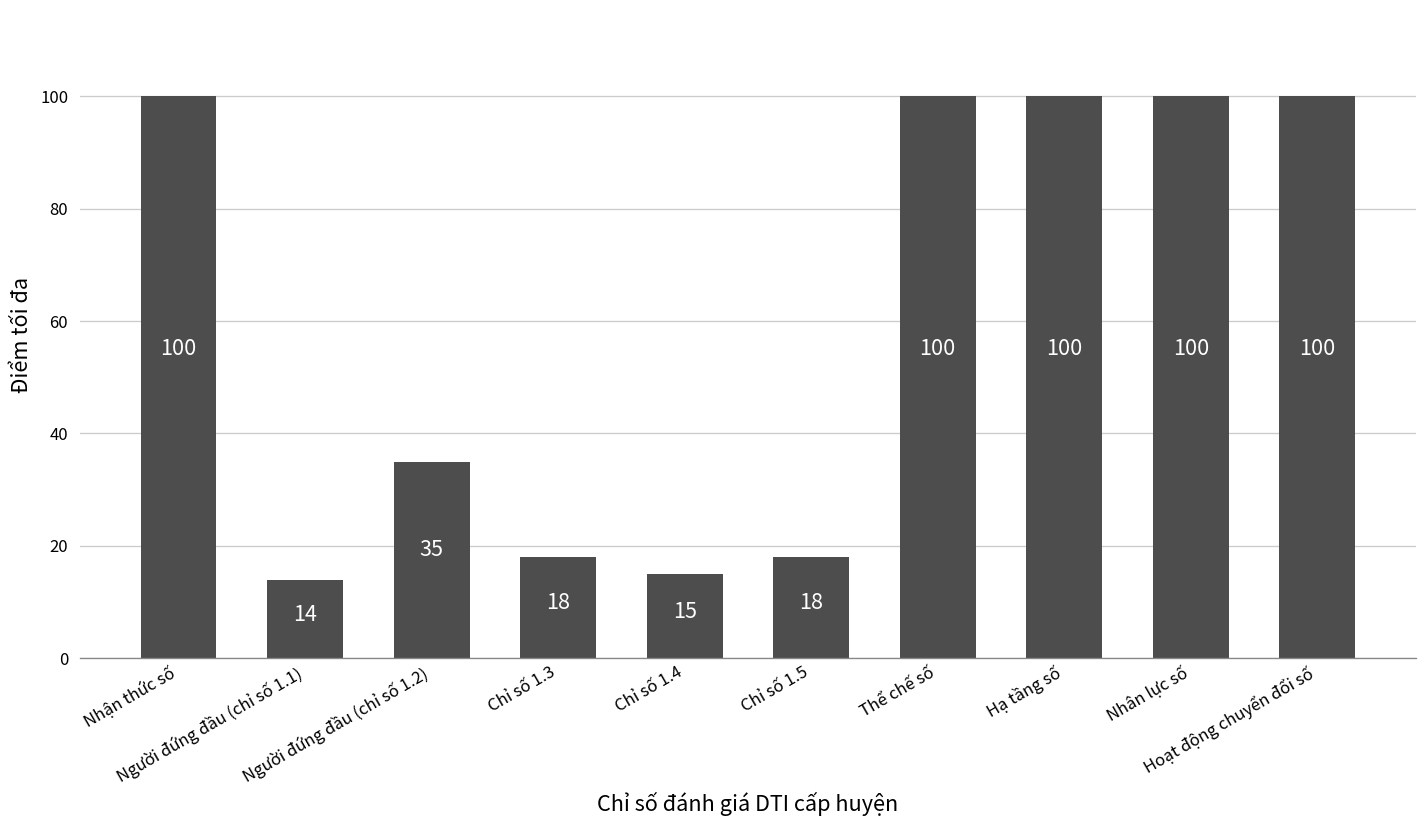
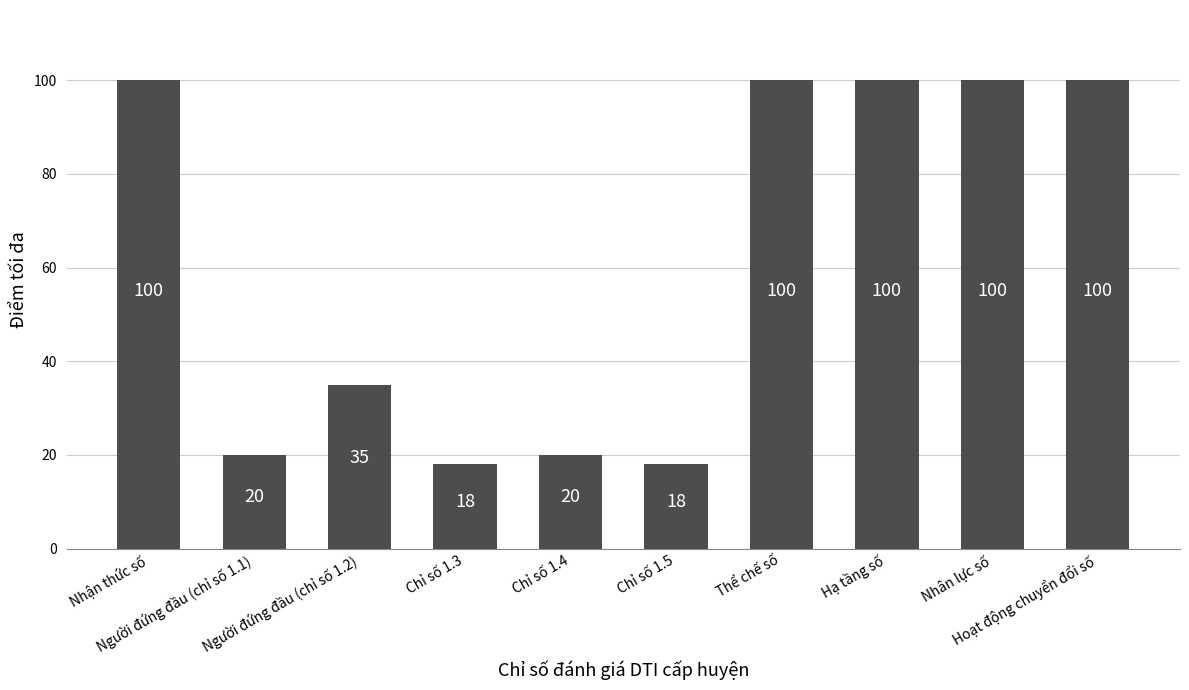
Người đứng đầu (chỉ số 1.1): 14 -> 20
Chỉ số 1.4: 15 -> 20
